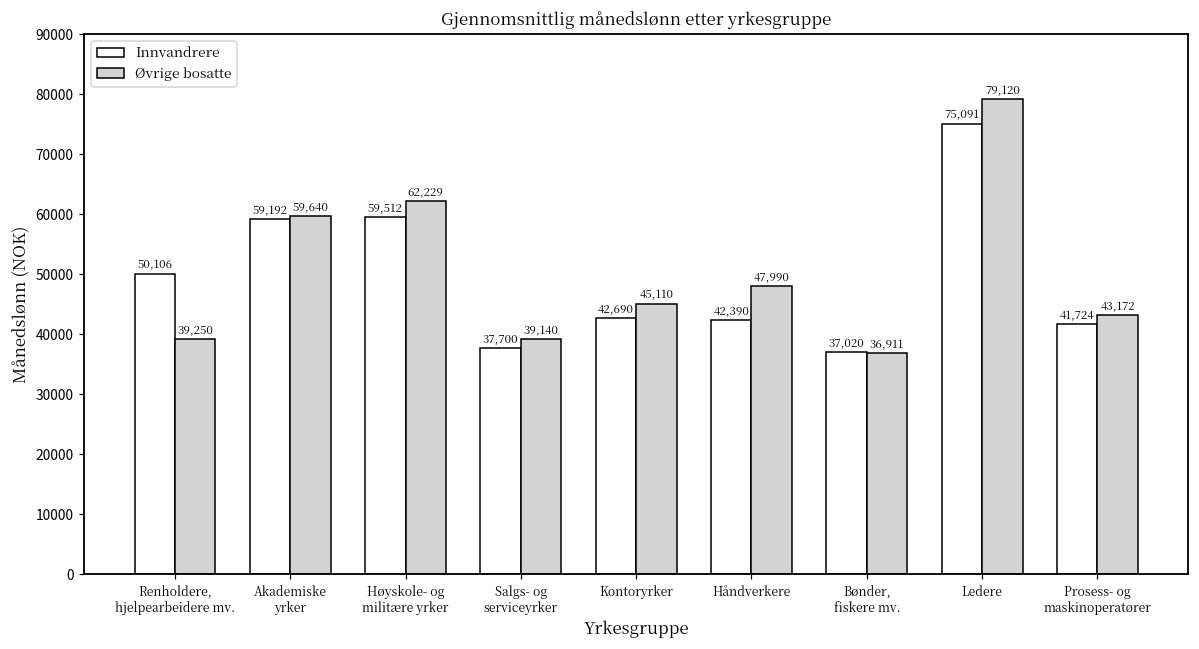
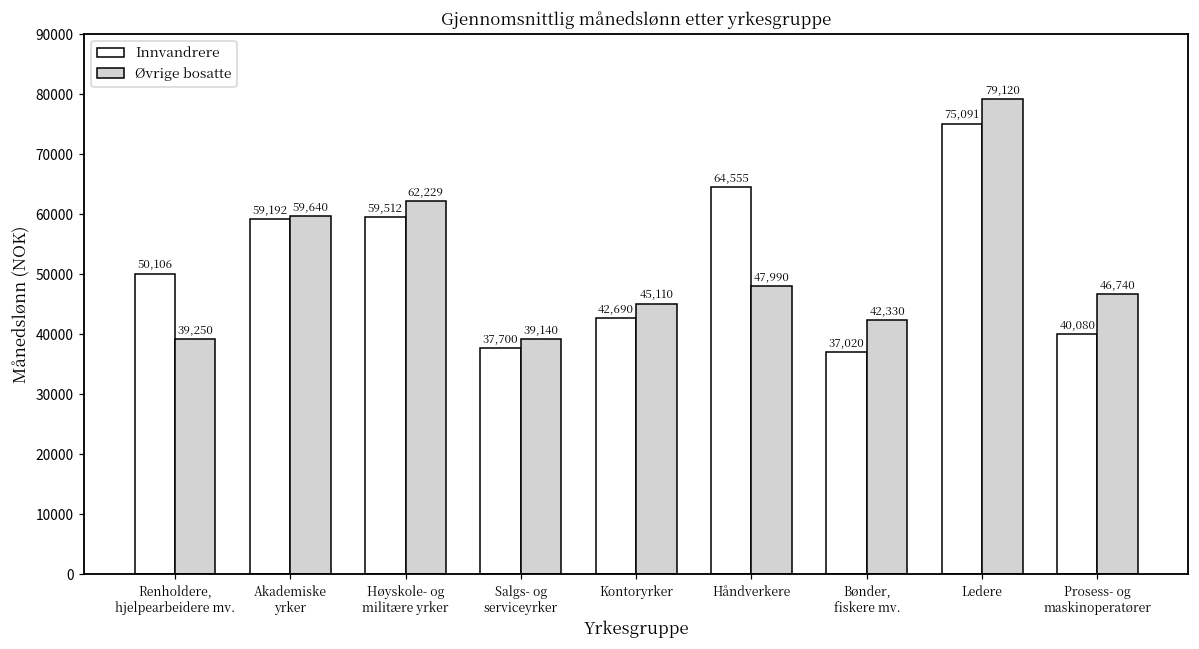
Innvandrere, Håndverkere: 42,390 -> 64,555
Øvrige bosatte, Bønder, fiskere mv.: 36,911 -> 42,330
Innvandrere, Prosess- og maskinoperatører: 41,724 -> 40,080
Øvrige bosatte, Prosess- og maskinoperatører: 43,172 -> 46,740
